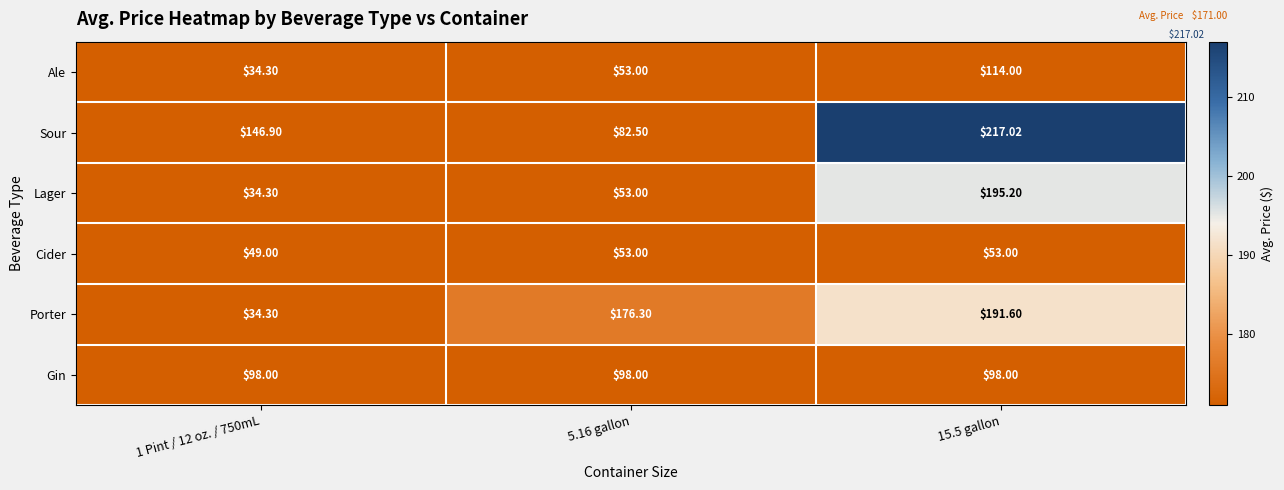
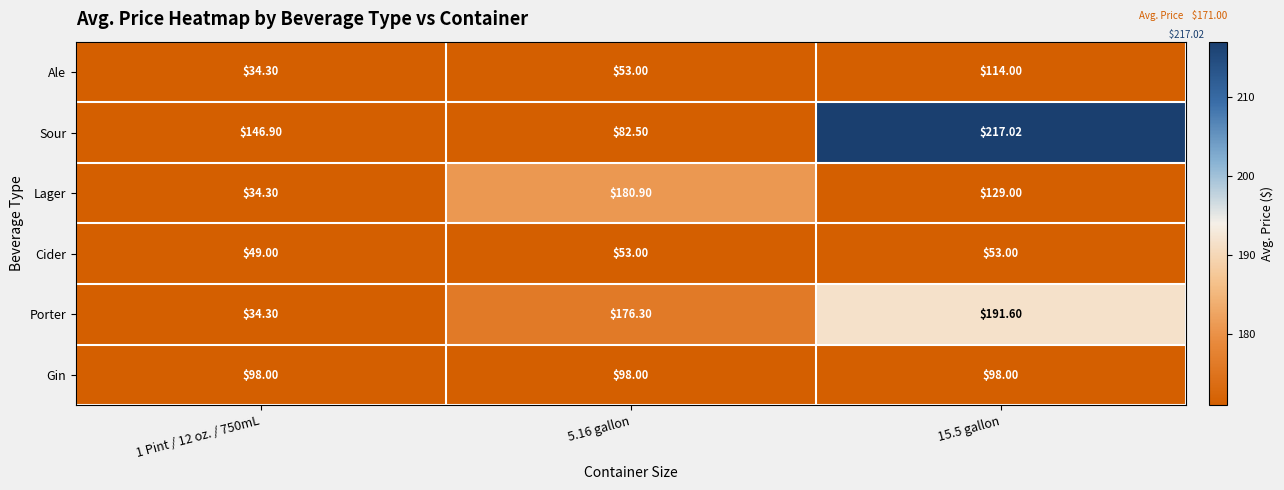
Lager, 5.16 gallon: $53.00 -> $180.90
Lager, 15.5 gallon: $195.20 -> $129.00
